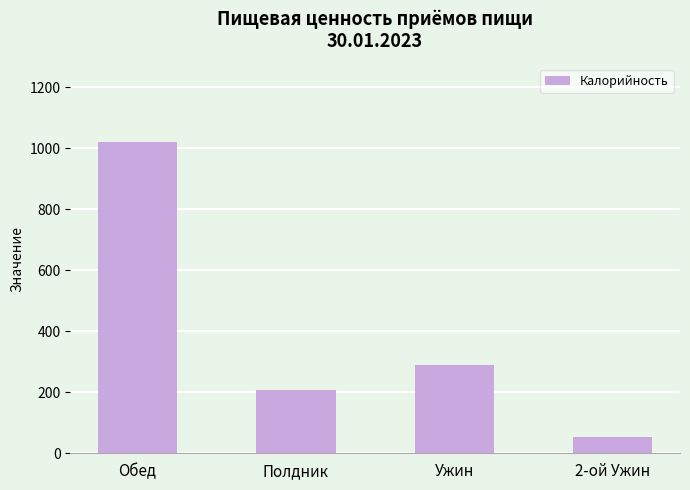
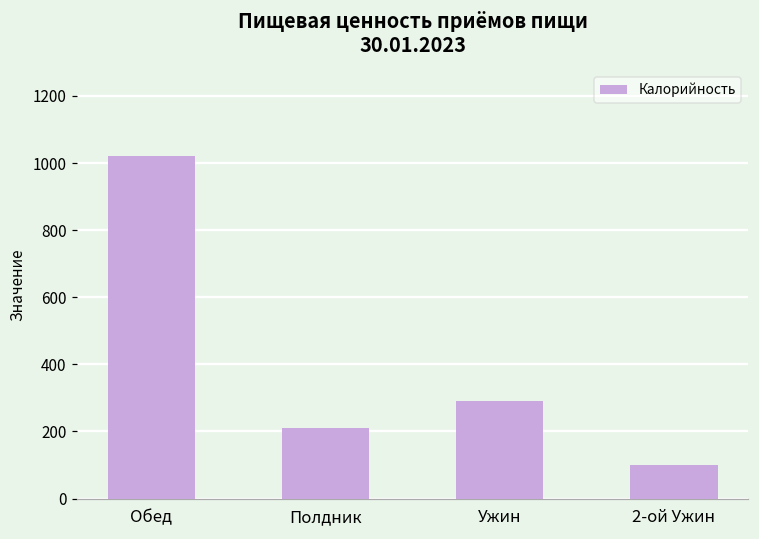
2-ой Ужин: 60 -> 100
